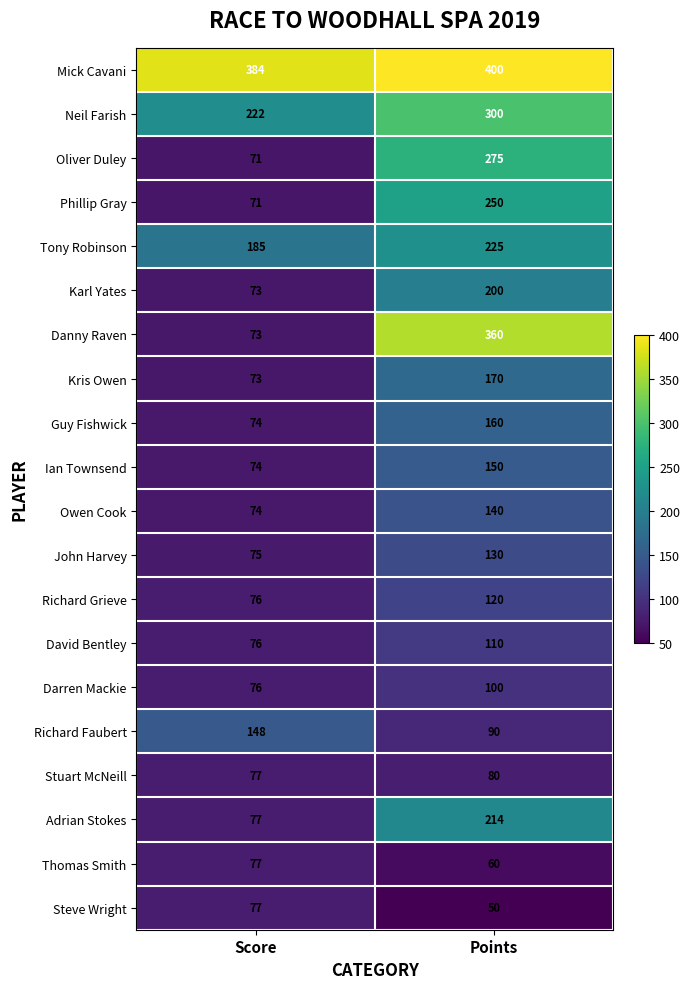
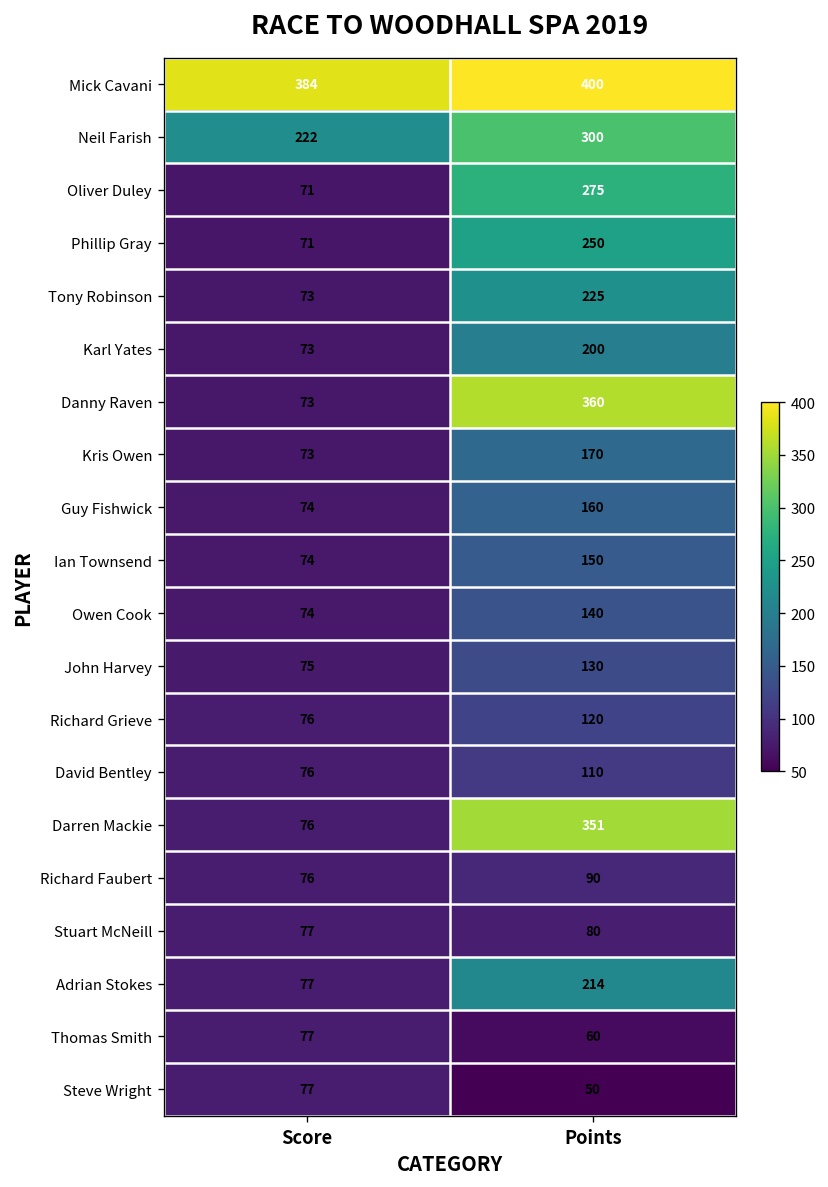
Tony Robinson, Score: 185 -> 73
Darren Mackie, Points: 100 -> 351
Richard Faubert, Score: 148 -> 76
